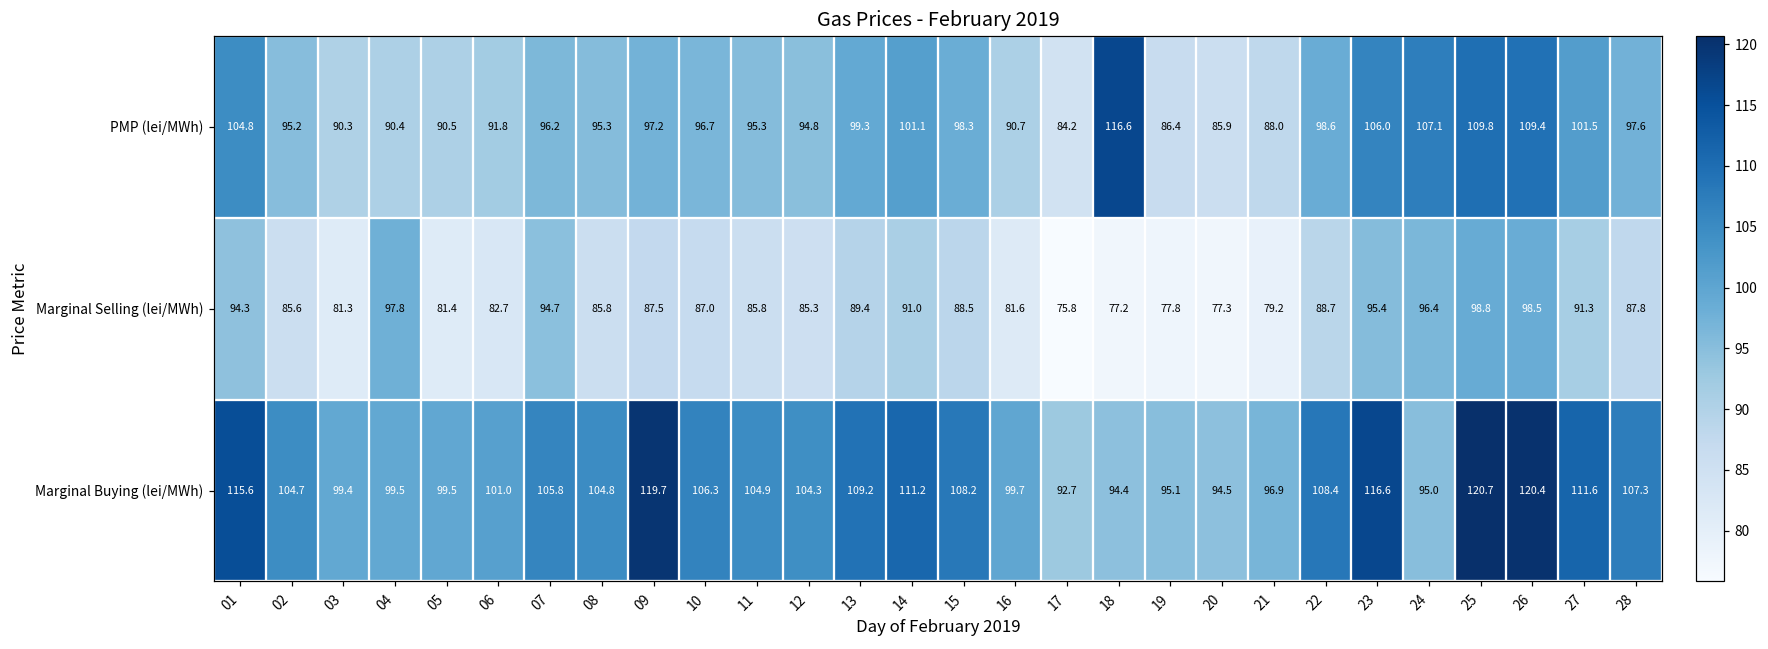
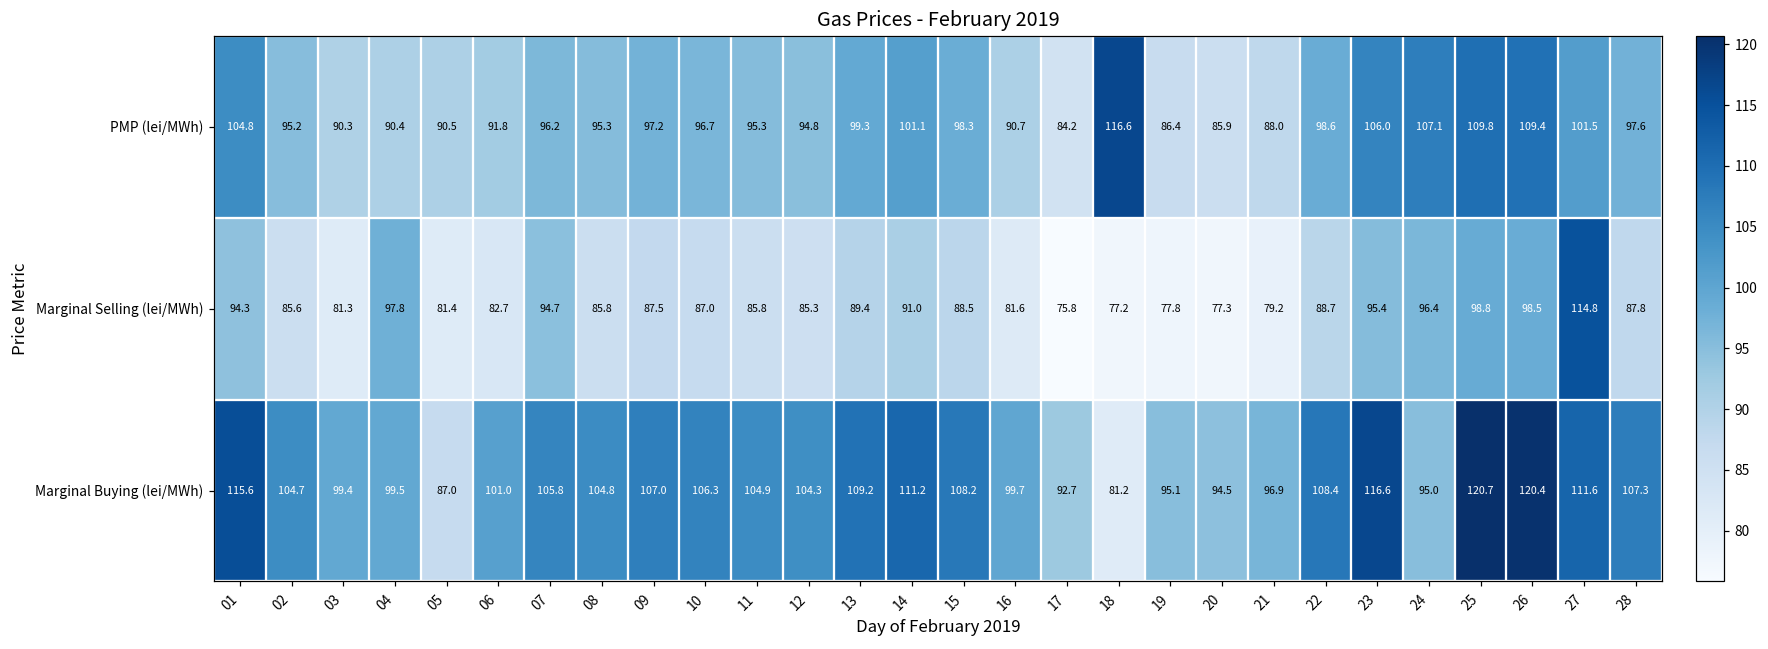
Marginal Selling (lei/MWh), 27: 91.3 -> 114.8
Marginal Buying (lei/MWh), 05: 99.5 -> 87.0
Marginal Buying (lei/MWh), 09: 119.7 -> 107.0
Marginal Buying (lei/MWh), 18: 94.4 -> 81.2
